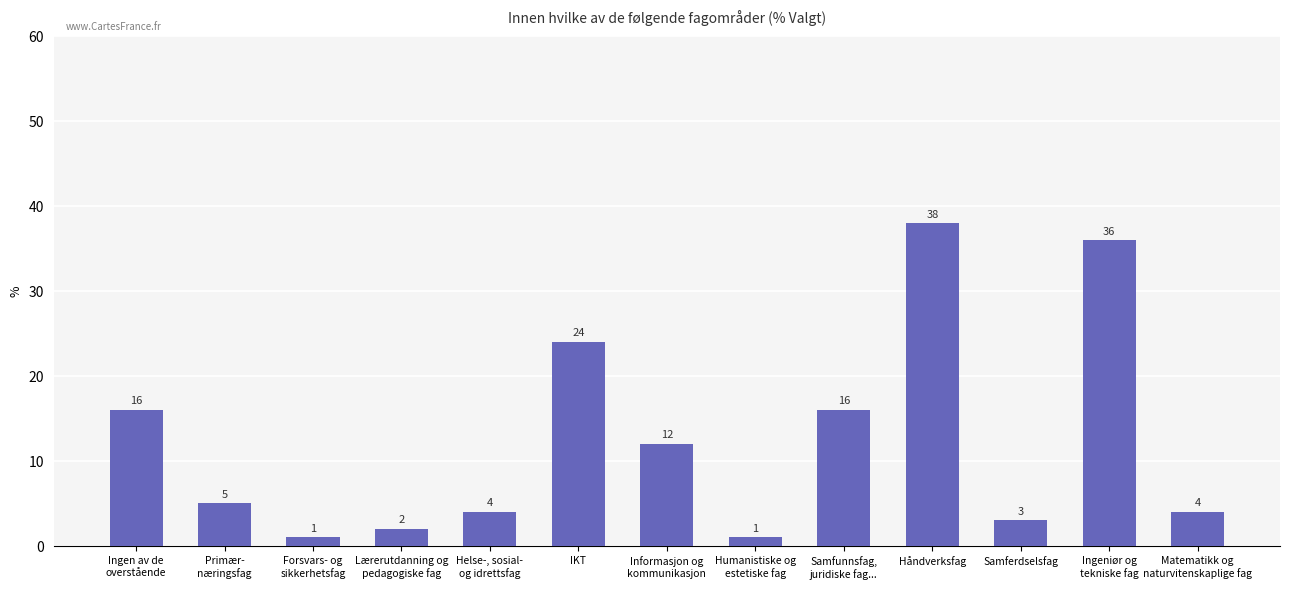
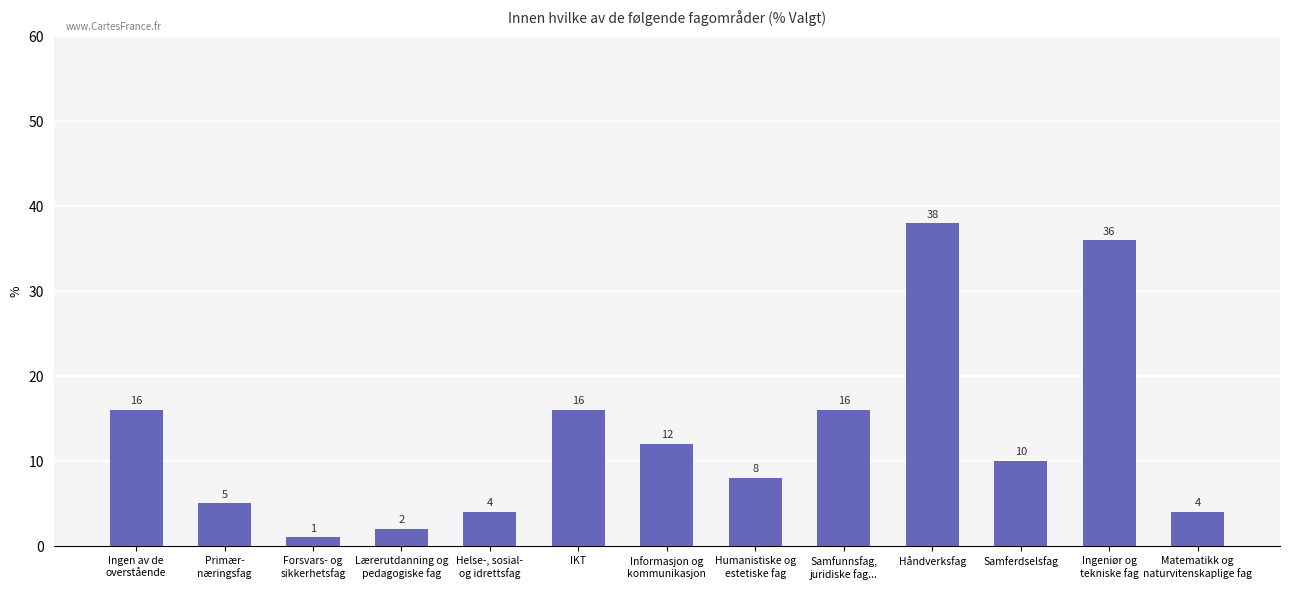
IKT: 24 -> 16
Humanistiske og estetiske fag: 1 -> 8
Samferdselsfag: 3 -> 10
